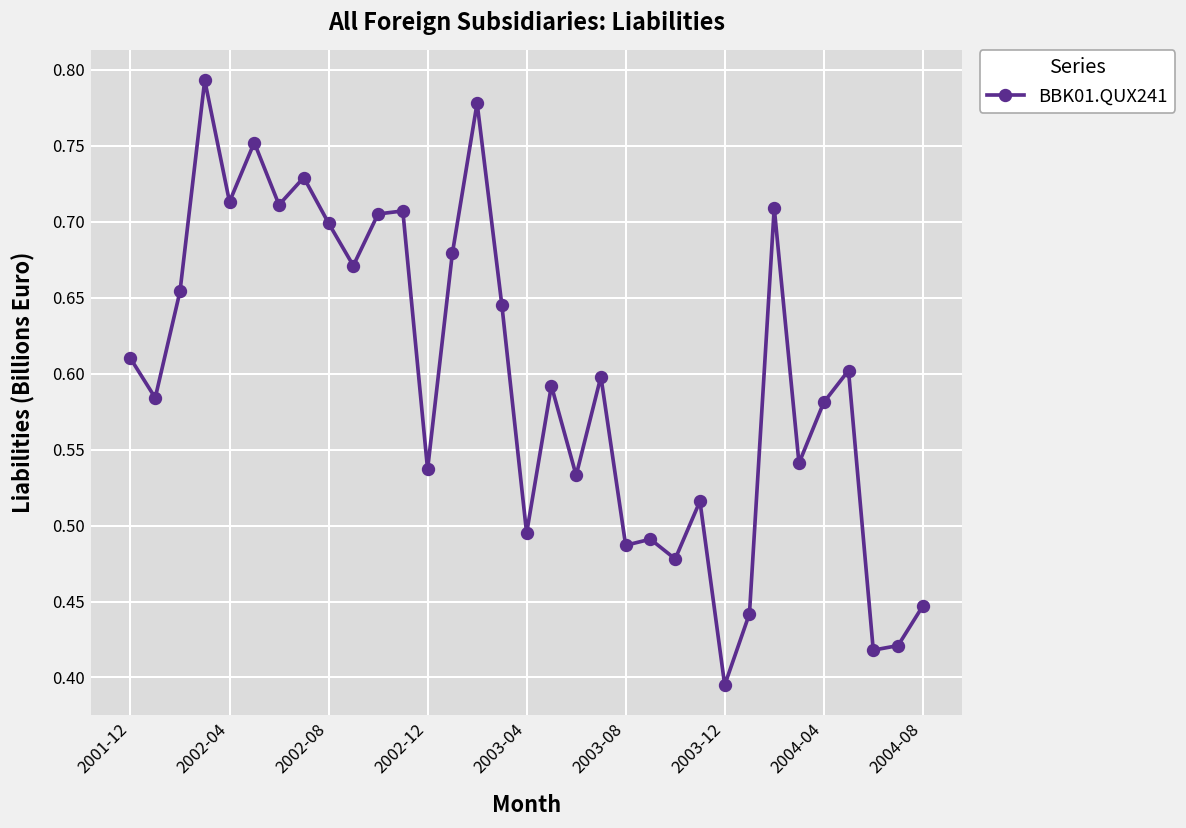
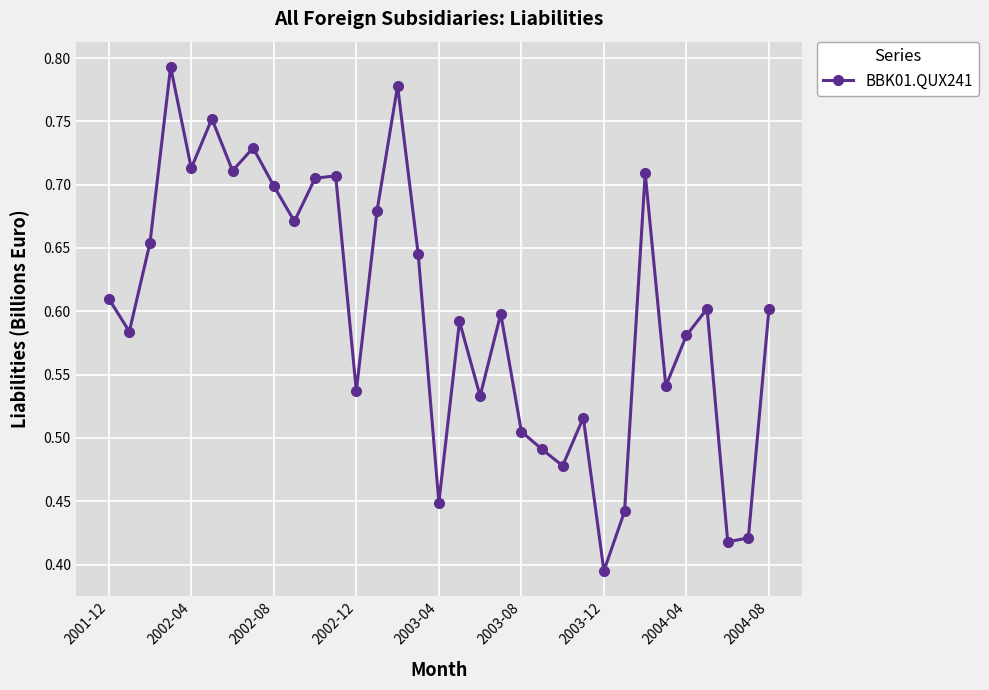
2003-04: 0.495 -> 0.449
2003-08: 0.487 -> 0.505
2004-08: 0.447 -> 0.602
